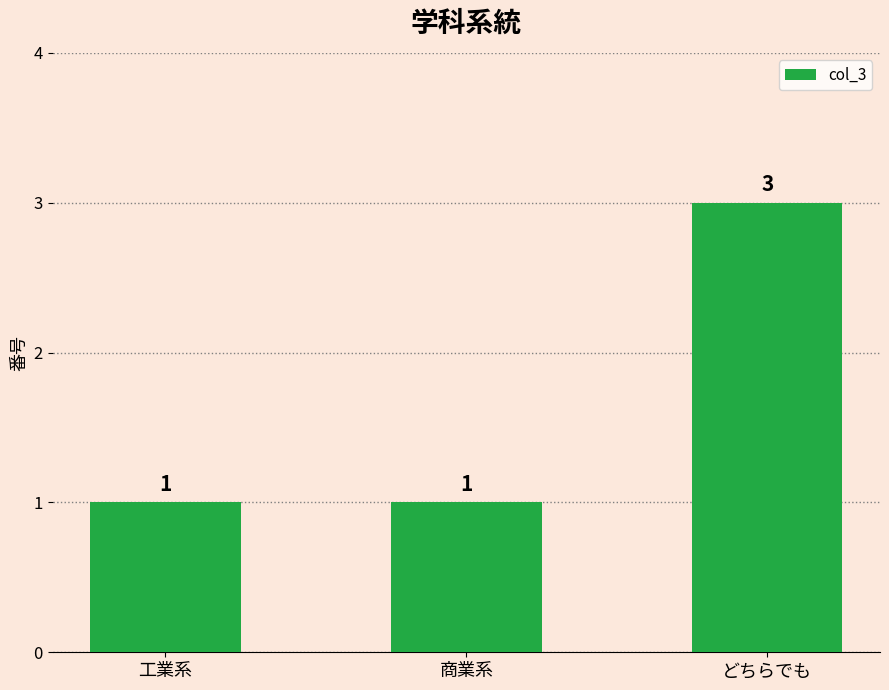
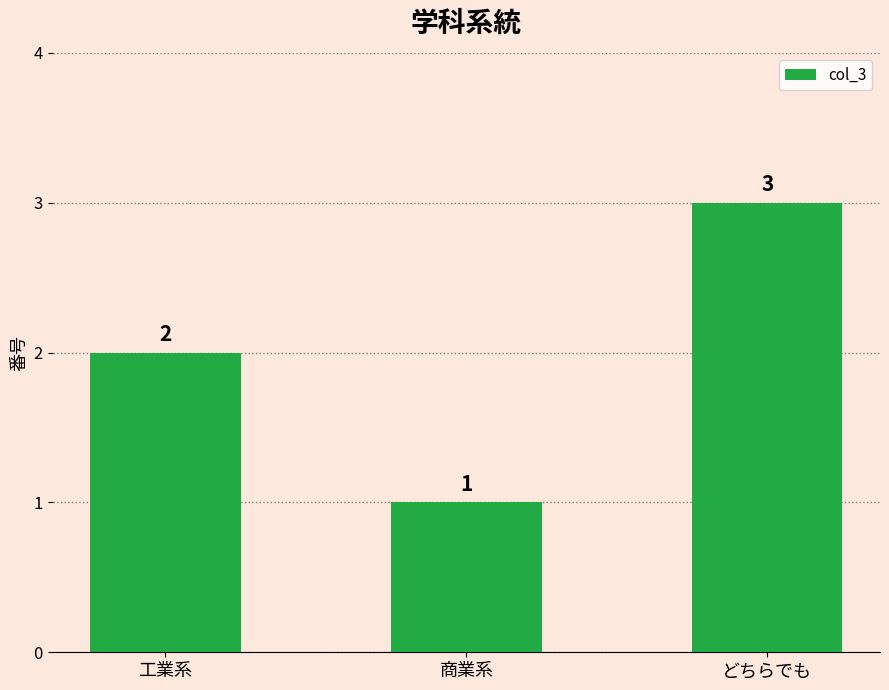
工業系: 1 -> 2
